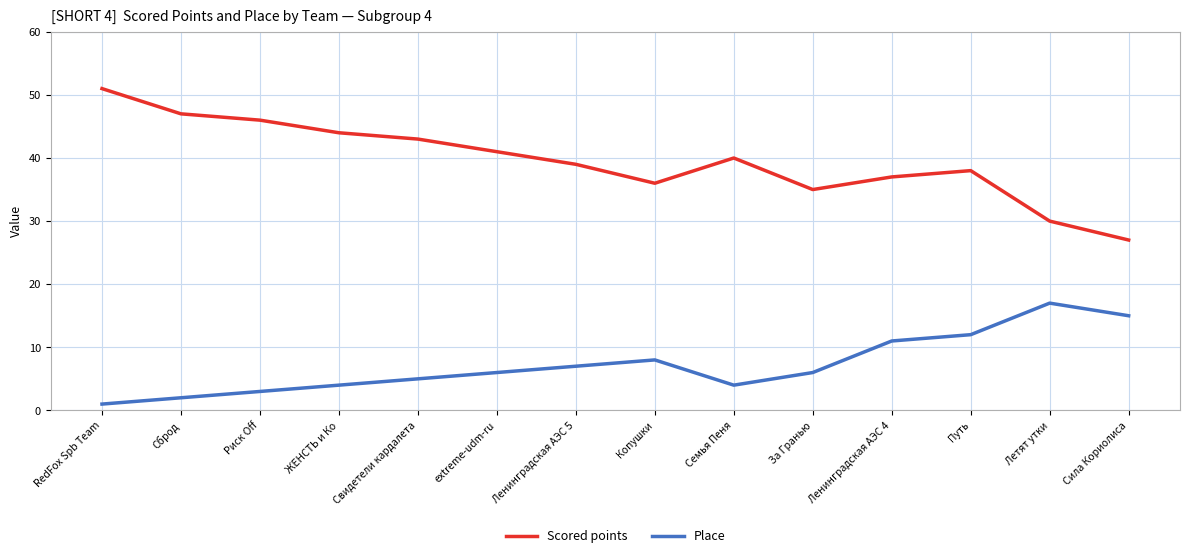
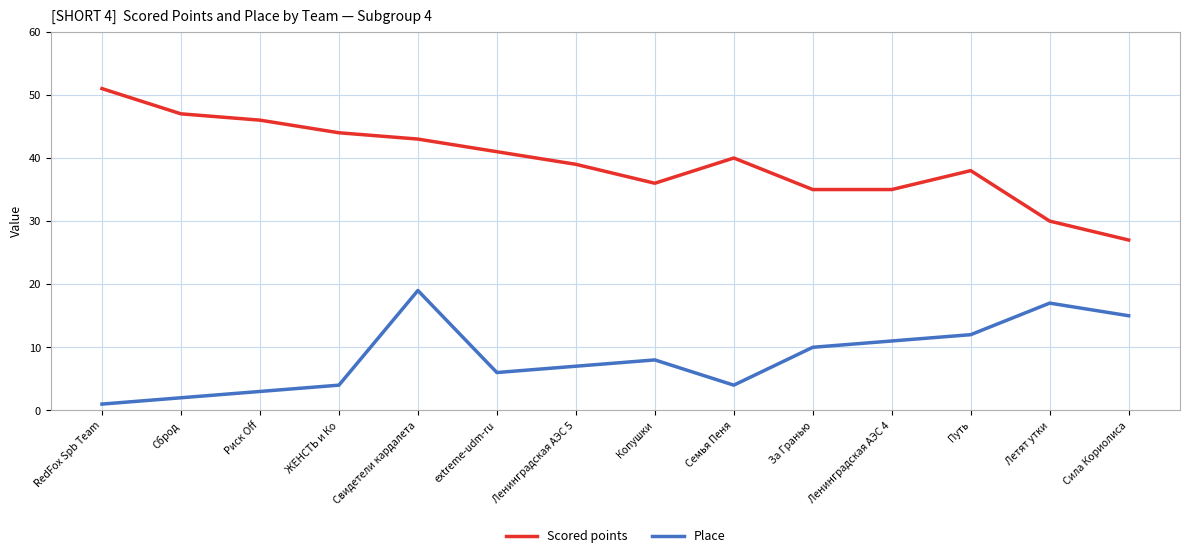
Place, Свидетели кардалета: 5 -> 19
Place, За Гранью: 6 -> 10
Scored points, Ленинградская АЭС 4: 37 -> 35
